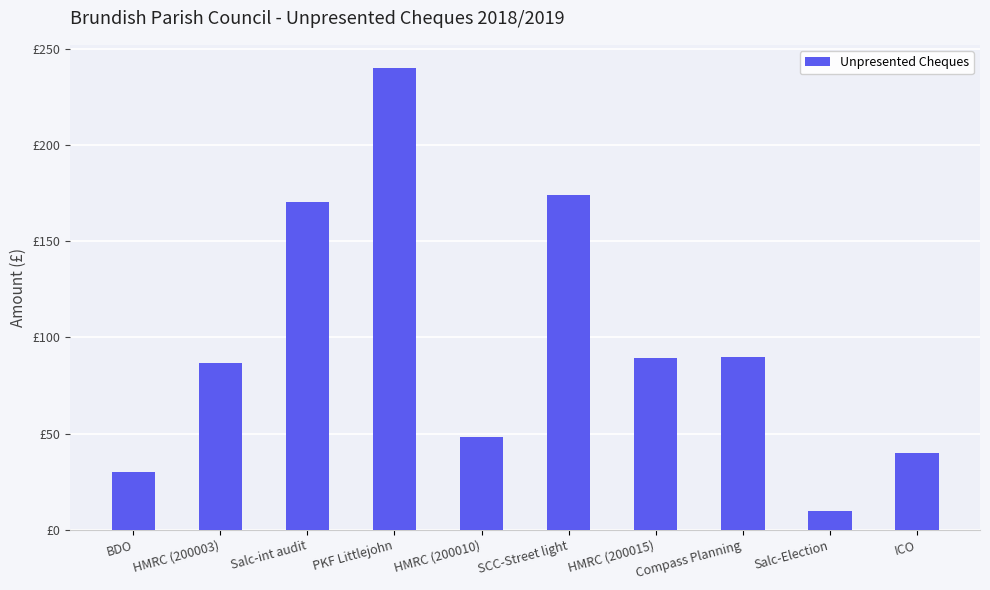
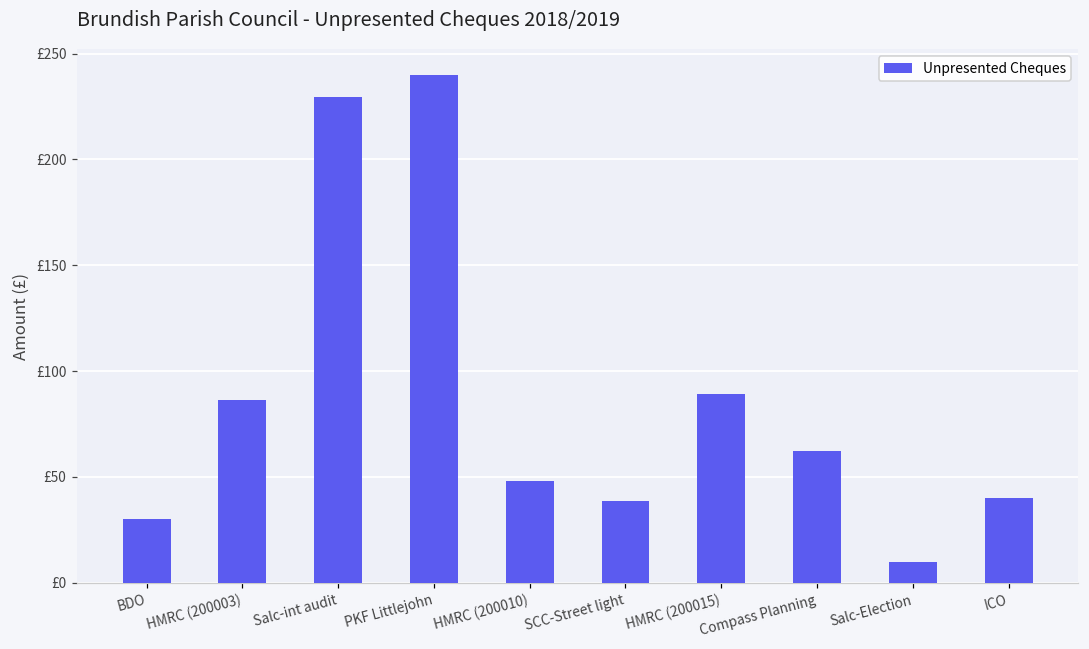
Salc-int audit: £170 -> £230
SCC-Street light: £174 -> £39
Compass Planning: £90 -> £62
